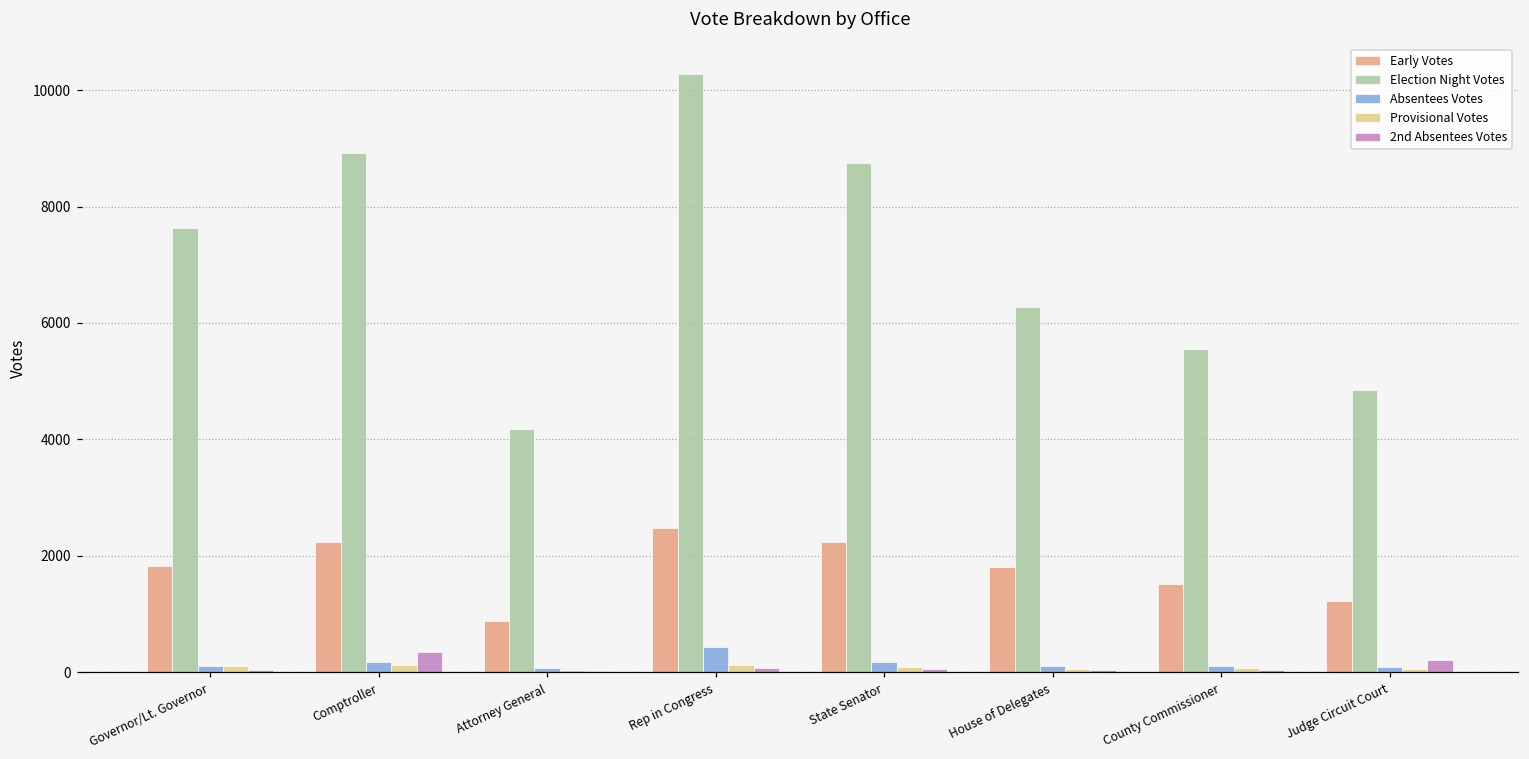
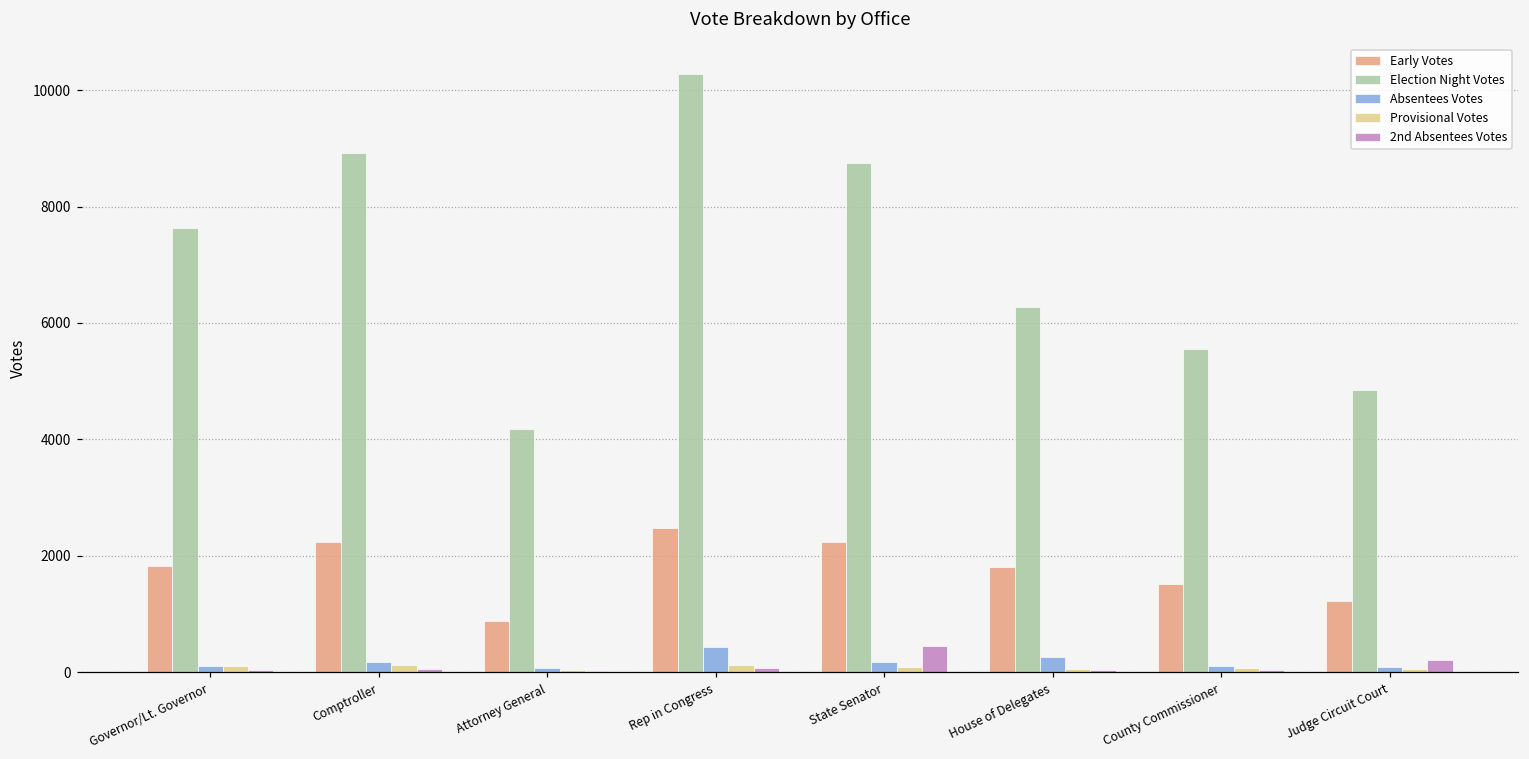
2nd Absentees Votes, Comptroller: 400 -> 100
2nd Absentees Votes, State Senator: 100 -> 500
Absentees Votes, House of Delegates: 100 -> 300
